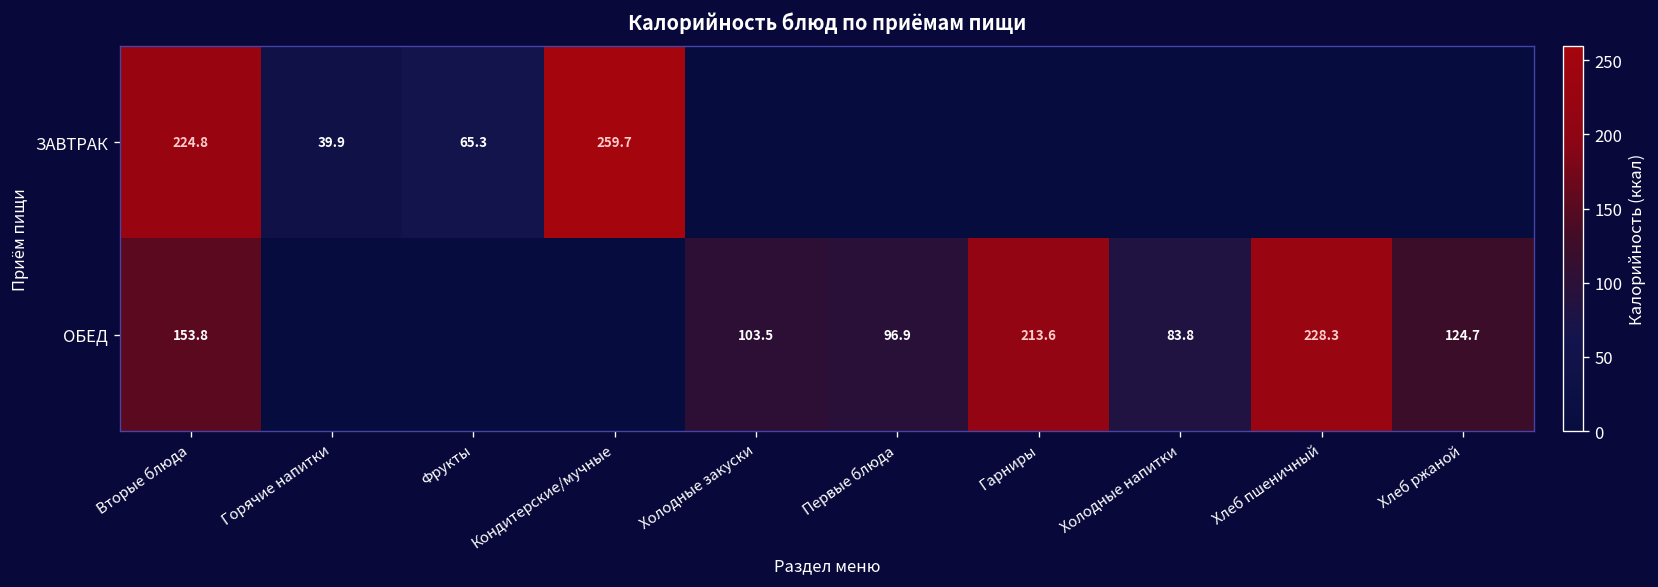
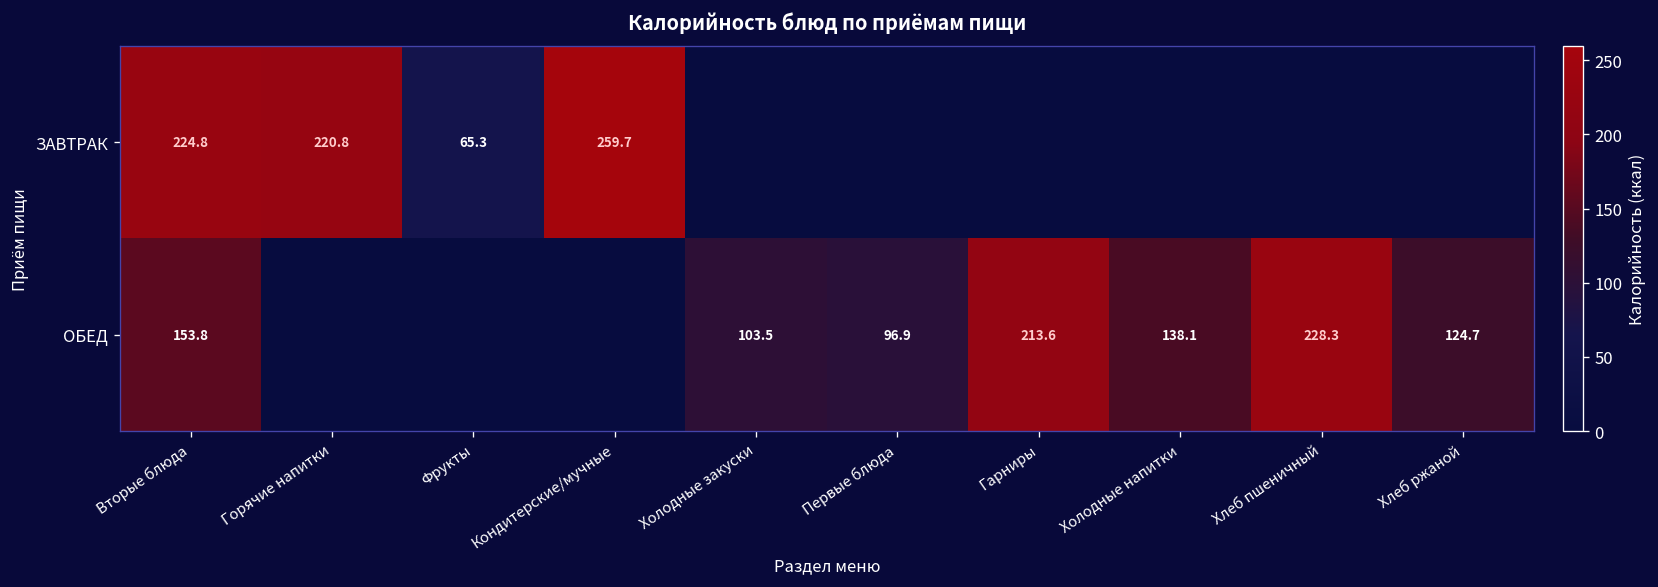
ЗАВТРАК, Горячие напитки: 39.9 -> 220.8
ОБЕД, Холодные напитки: 83.8 -> 138.1
